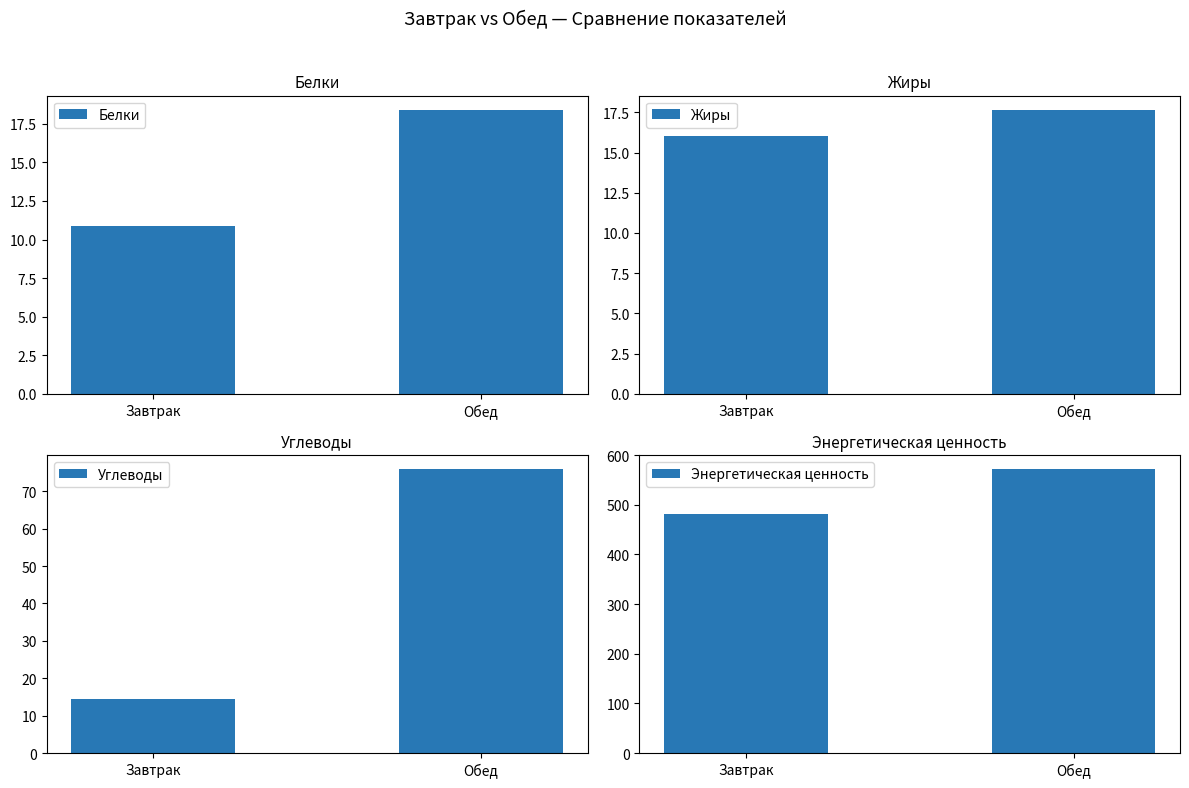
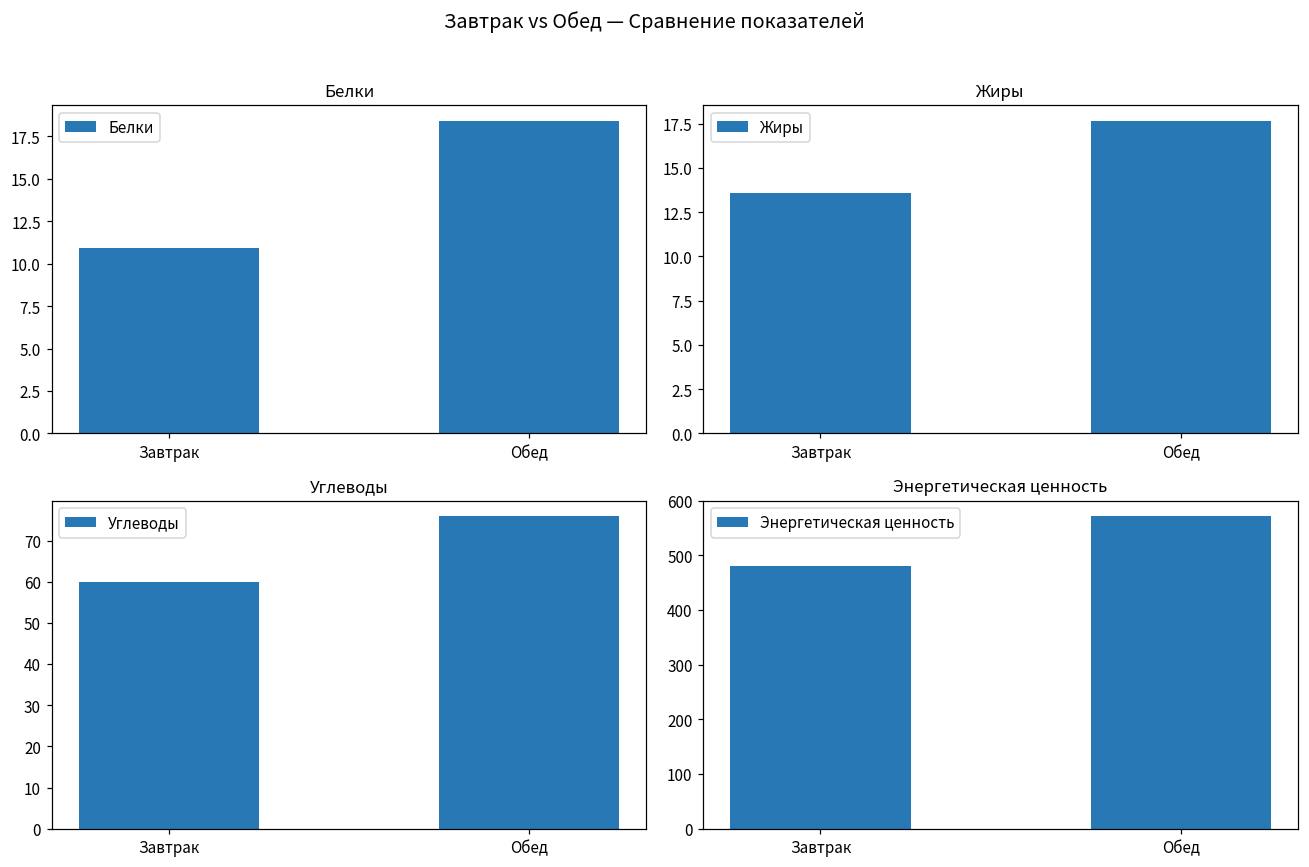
Жиры, Завтрак: 16.0 -> 13.6
Углеводы, Завтрак: 15 -> 60
